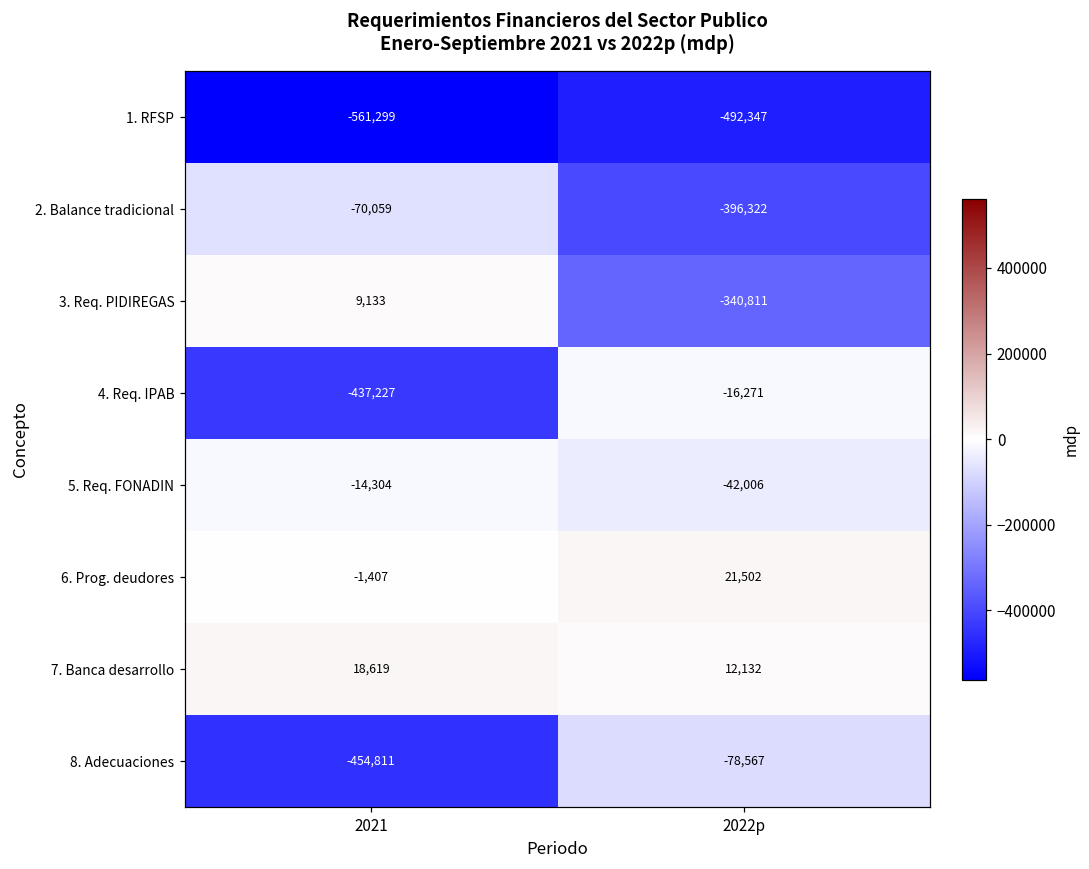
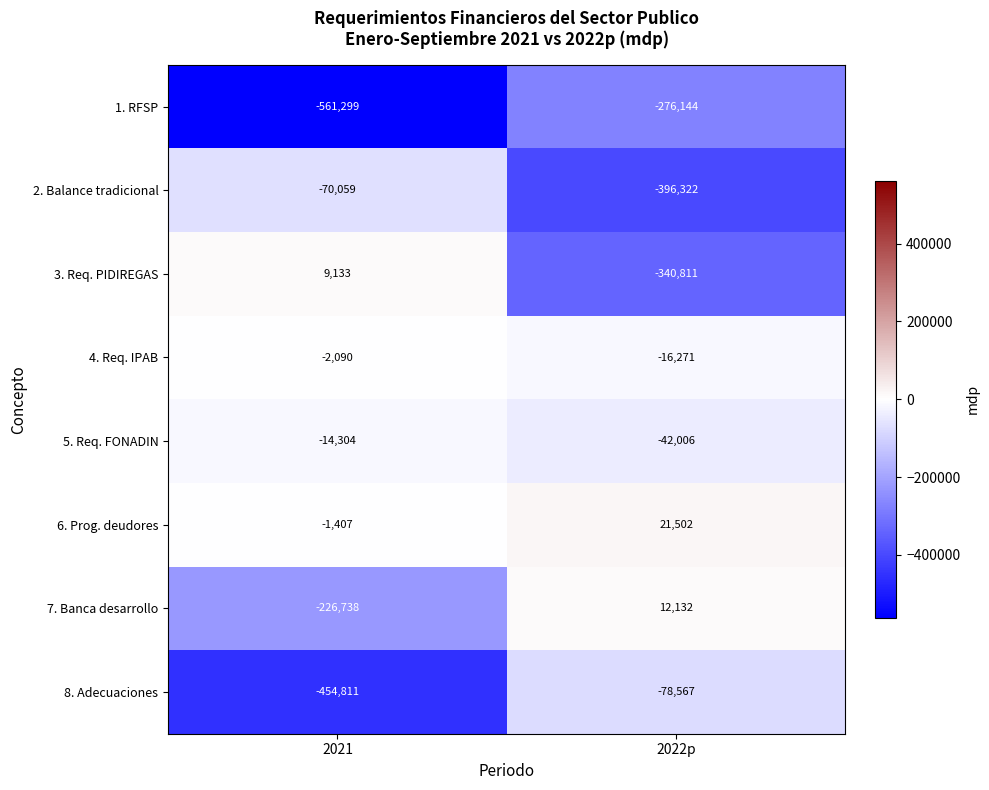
1. RFSP, 2022p: -492,347 -> -276,144
4. Req. IPAB, 2021: -437,227 -> -2,090
7. Banca desarrollo, 2021: 18,619 -> -226,738
